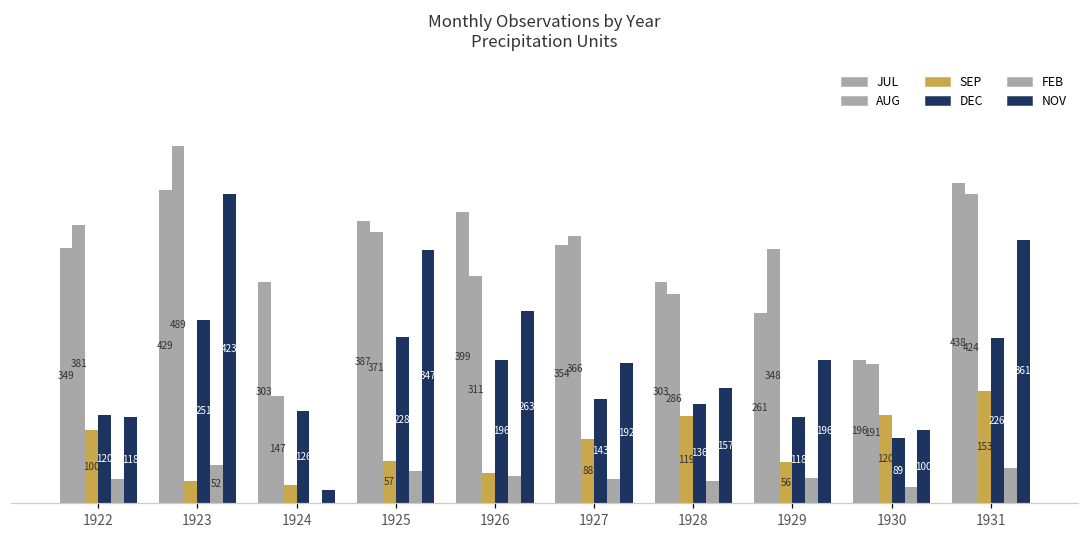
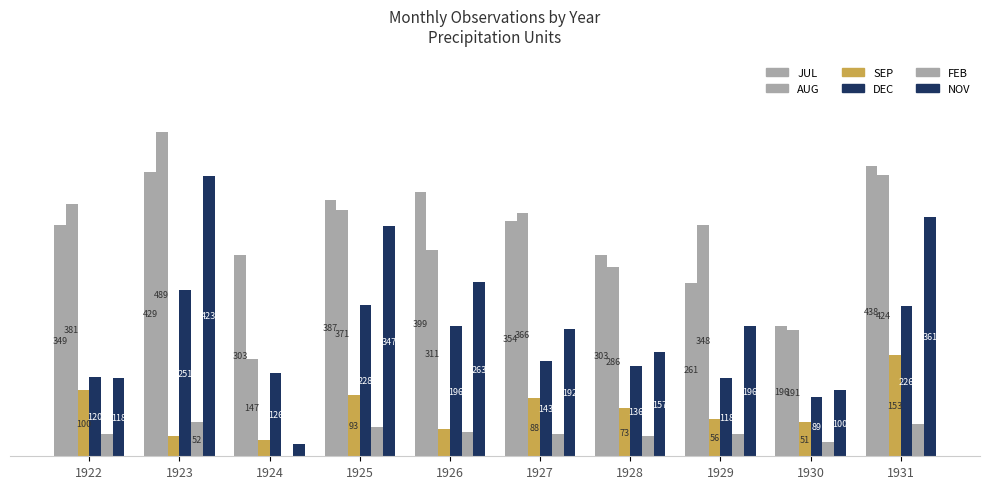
SEP, 1925: 57 -> 93
SEP, 1928: 119 -> 73
SEP, 1930: 120 -> 51
